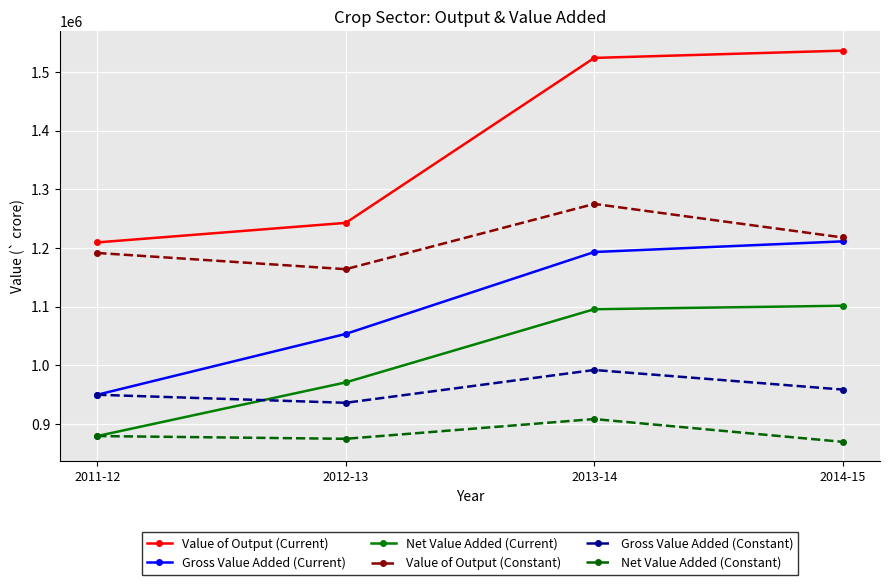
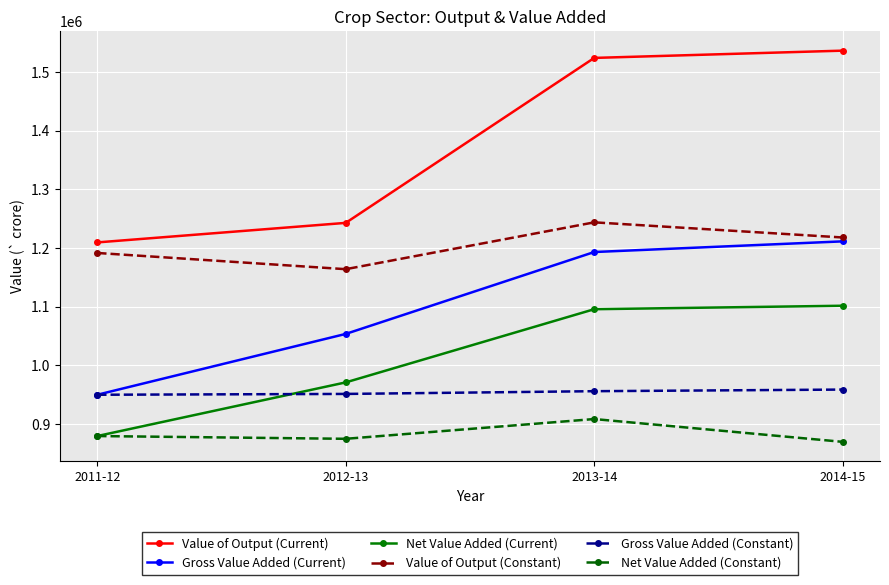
Gross Value Added (Constant), 2012-13: 940000 -> 950000
Value of Output (Constant), 2013-14: 1280000 -> 1240000
Gross Value Added (Constant), 2013-14: 990000 -> 960000
